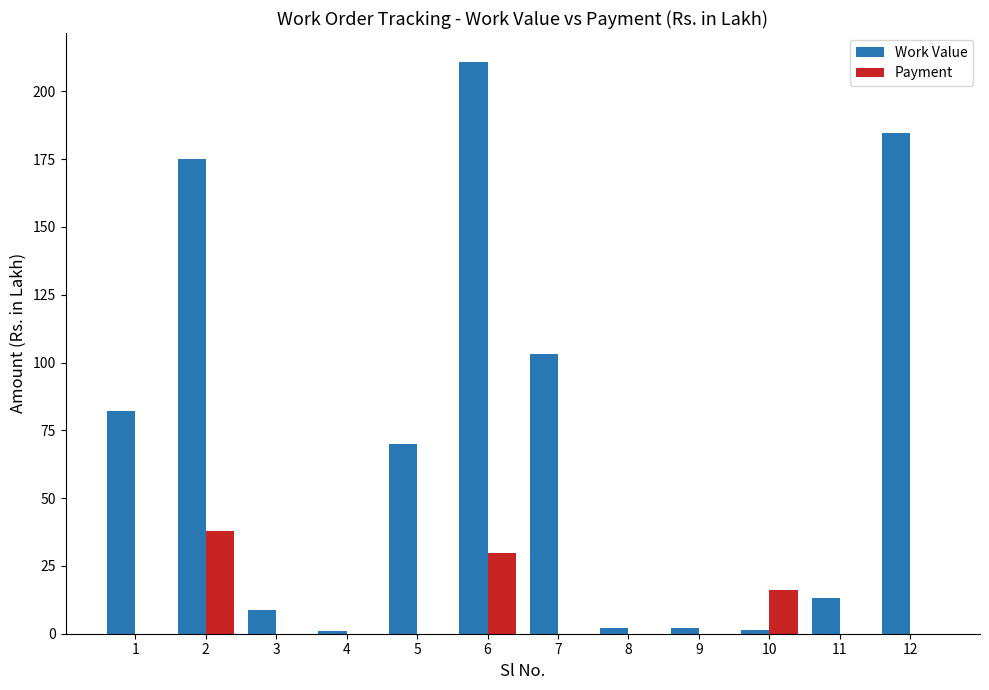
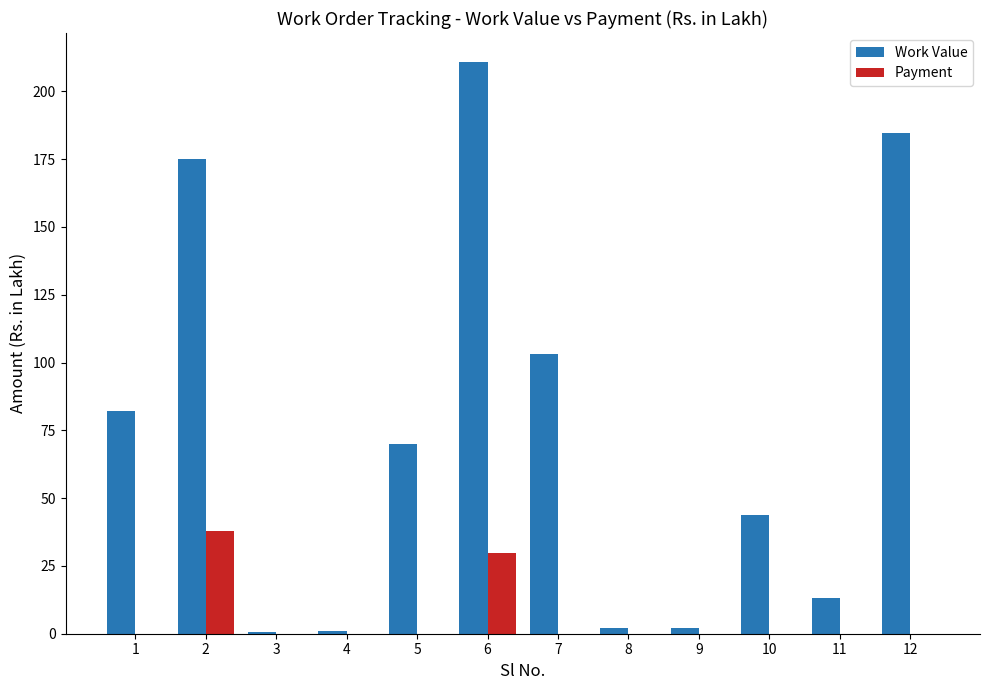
Work Value, 3: 9 -> 1
Work Value, 10: 2 -> 44
Payment, 10: 16 -> 0
